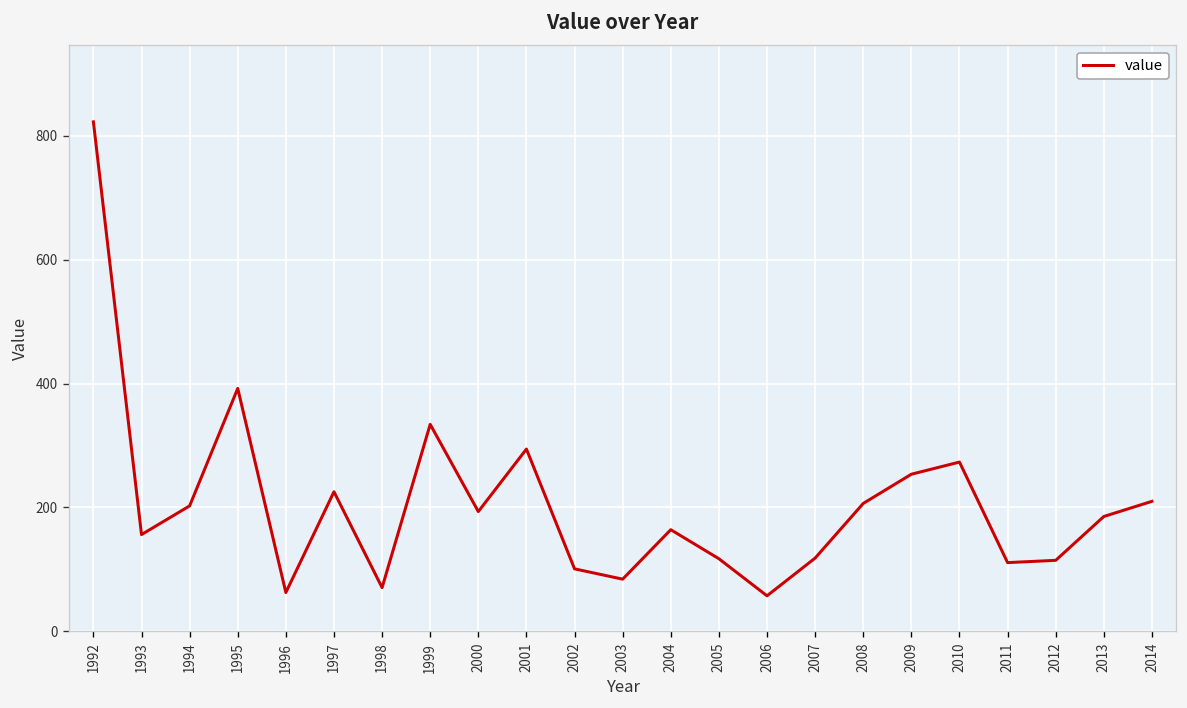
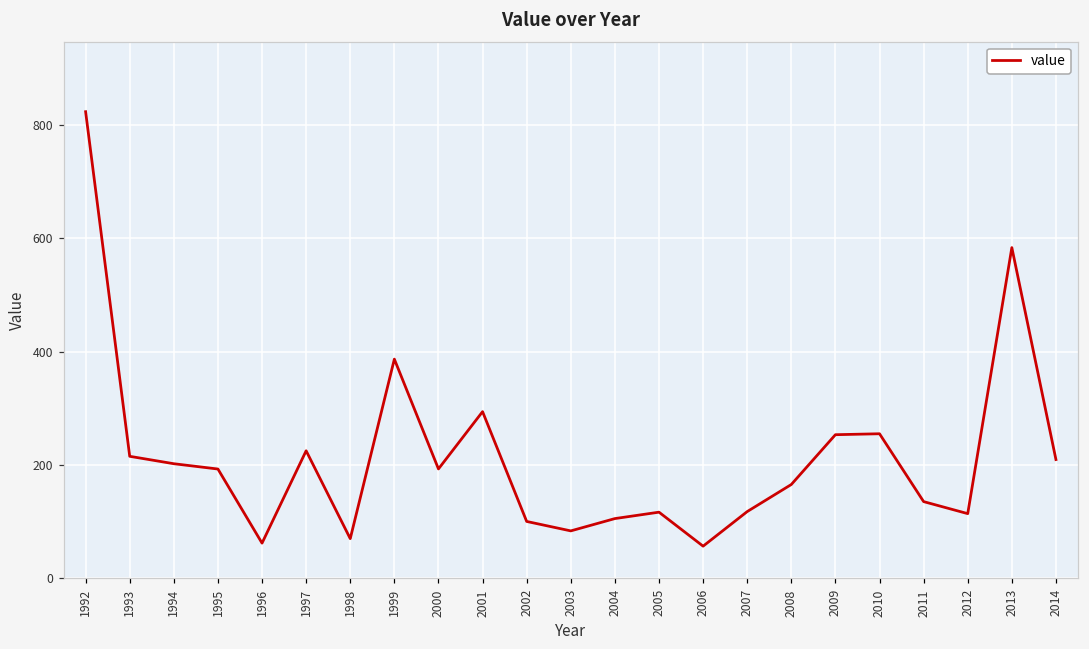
1993: 160 -> 220
1995: 390 -> 190
1999: 330 -> 390
2004: 160 -> 110
2008: 210 -> 170
2010: 270 -> 260
2011: 110 -> 140
2013: 190 -> 580
